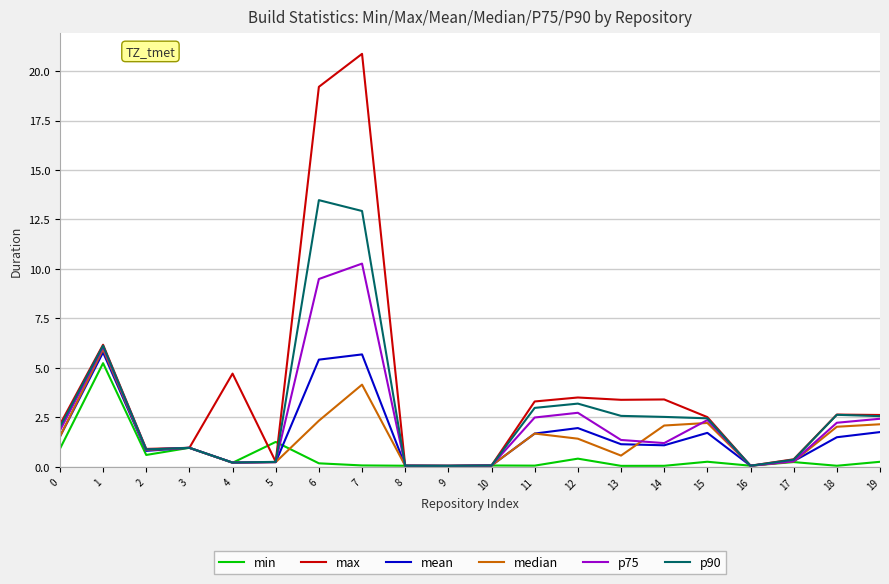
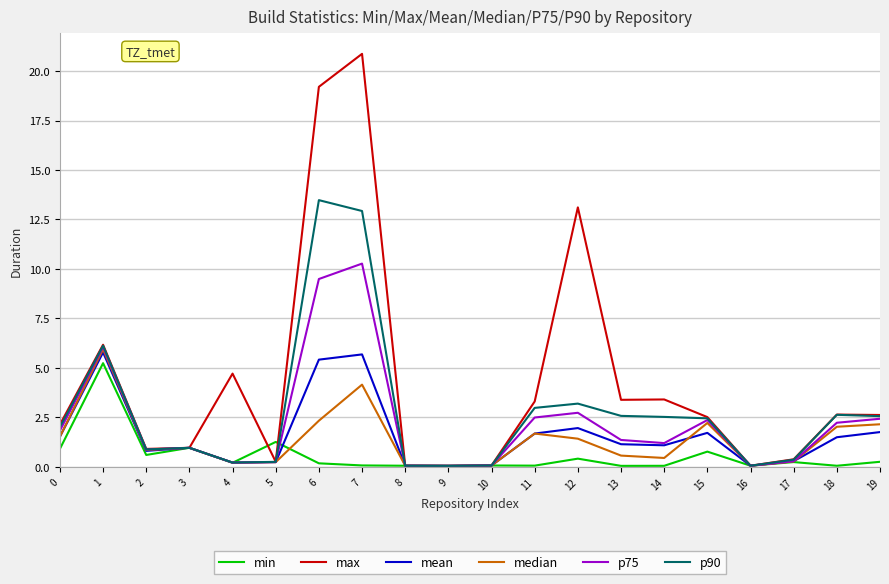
max, 12: 3.5 -> 13.1
median, 14: 2.1 -> 0.4
min, 15: 0.3 -> 0.8
